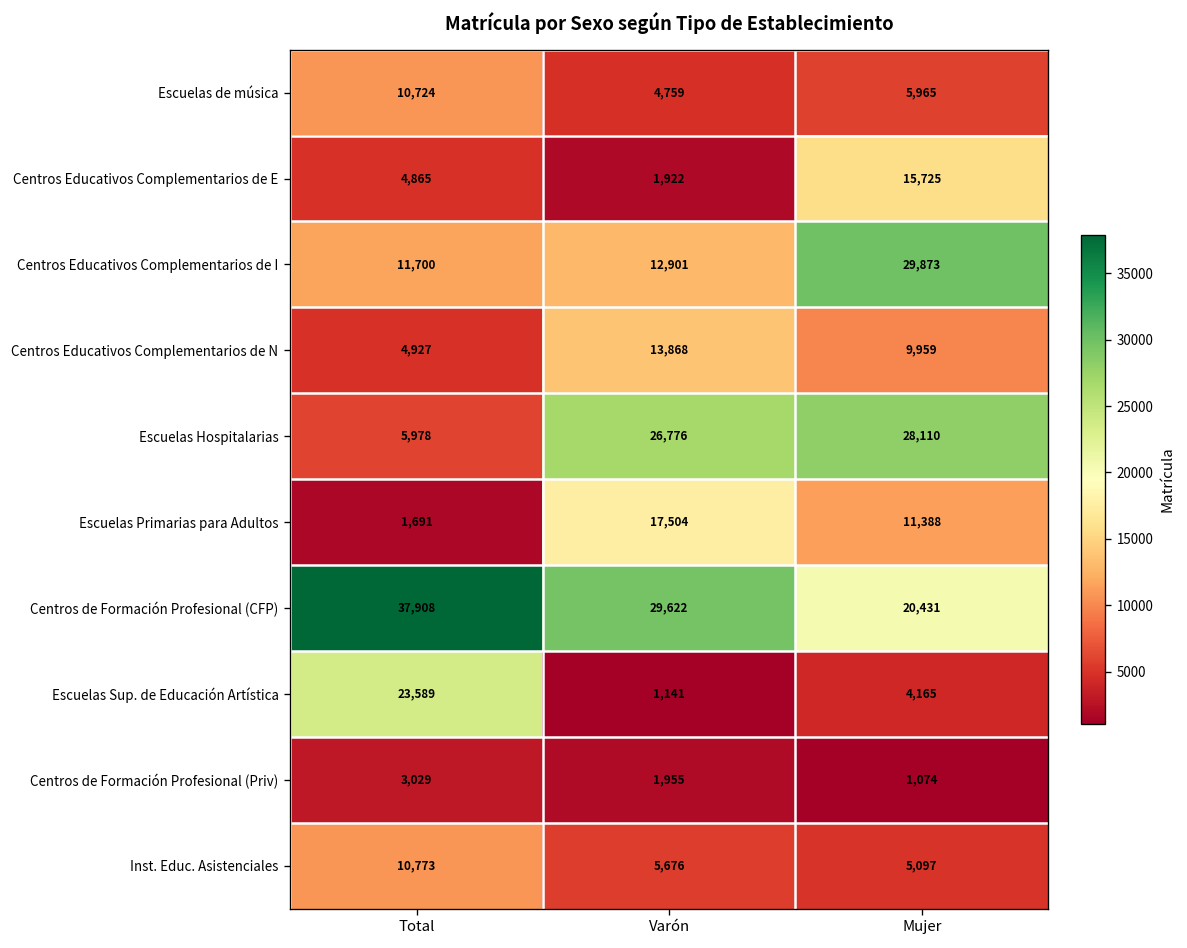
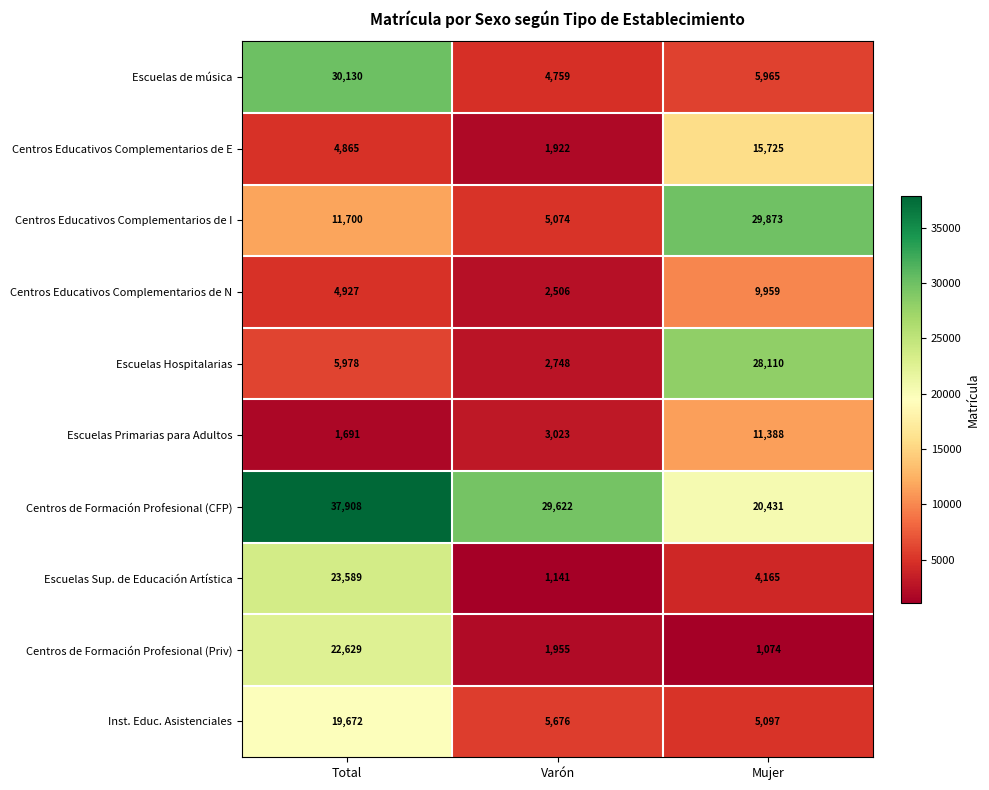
Escuelas de música, Total: 10,724 -> 30,130
Centros Educativos Complementarios de I, Varón: 12,901 -> 5,074
Centros Educativos Complementarios de N, Varón: 13,868 -> 2,506
Escuelas Hospitalarias, Varón: 26,776 -> 2,748
Escuelas Primarias para Adultos, Varón: 17,504 -> 3,023
Centros de Formación Profesional (Priv), Total: 3,029 -> 22,629
Inst. Educ. Asistenciales, Total: 10,773 -> 19,672
